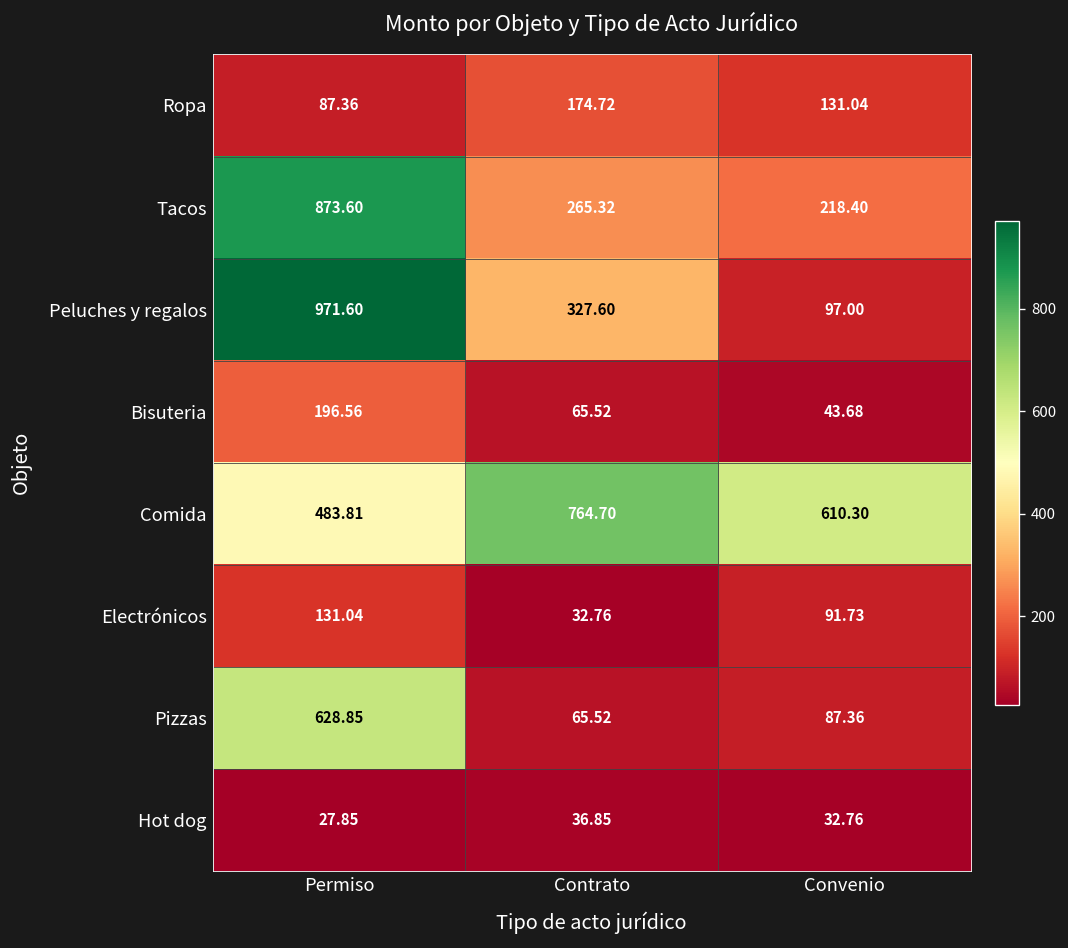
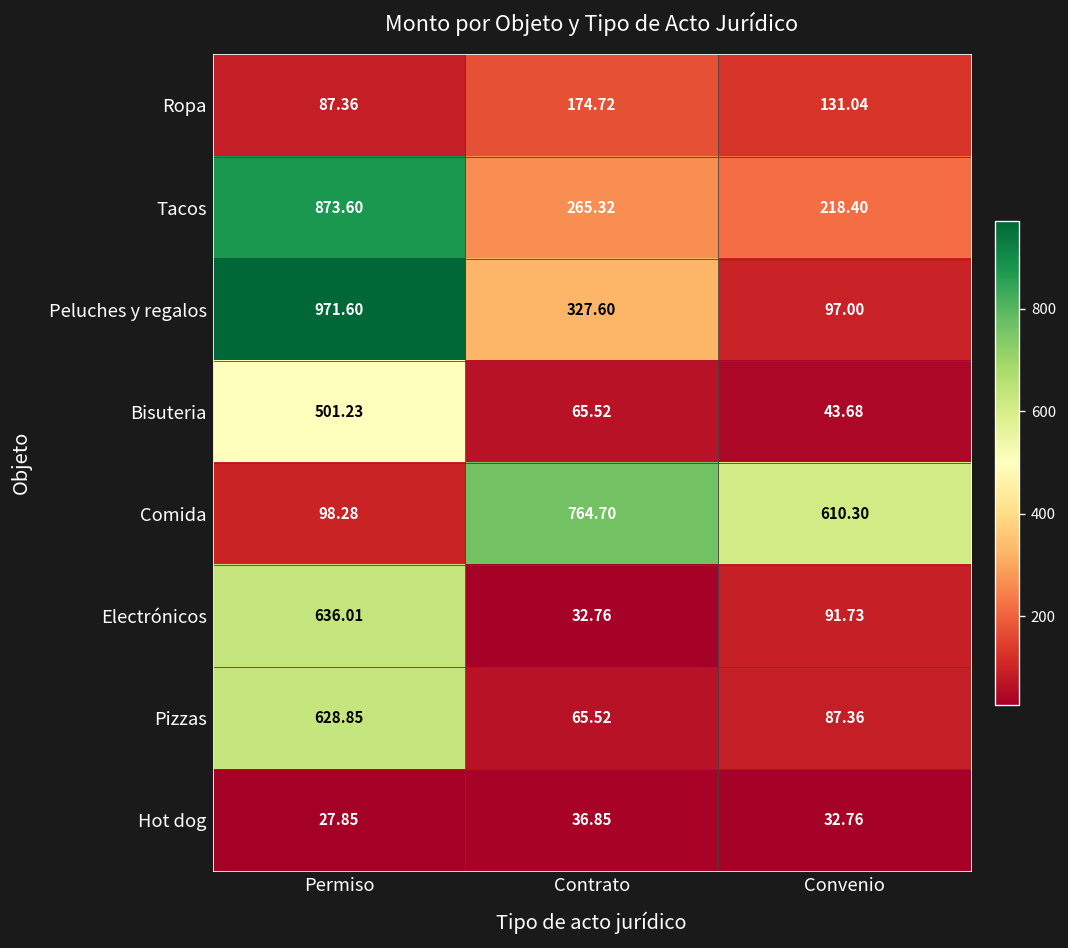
Bisuteria, Permiso: 196.56 -> 501.23
Comida, Permiso: 483.81 -> 98.28
Electrónicos, Permiso: 131.04 -> 636.01
